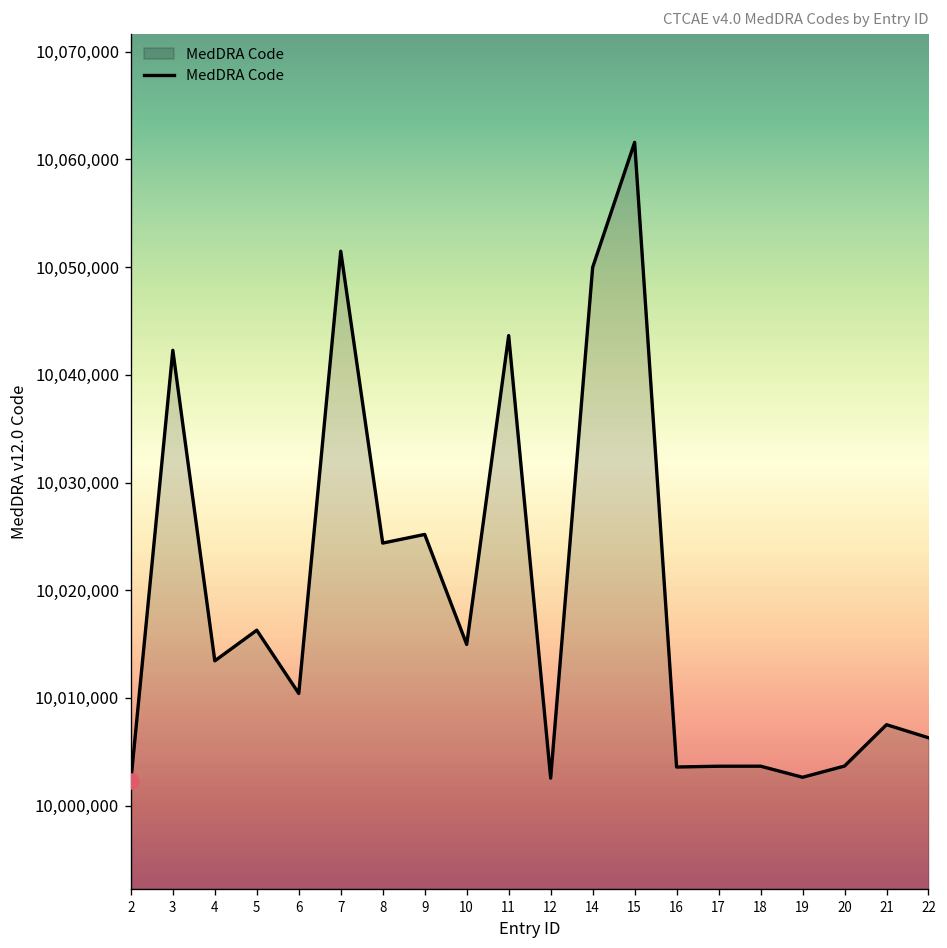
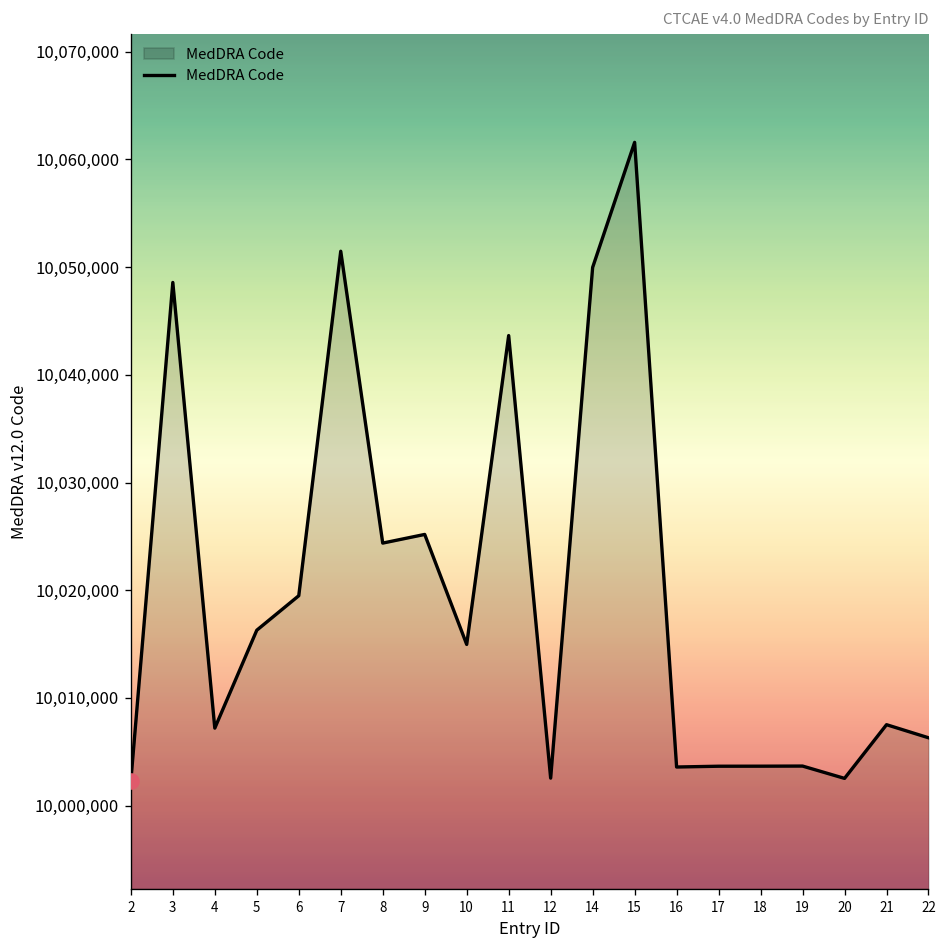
MedDRA Code, 3: 10,042,000 -> 10,049,000
MedDRA Code, 4: 10,013,000 -> 10,007,000
MedDRA Code, 6: 10,010,000 -> 10,019,000
MedDRA Code, 19: 10,003,000 -> 10,004,000
MedDRA Code, 20: 10,004,000 -> 10,003,000
